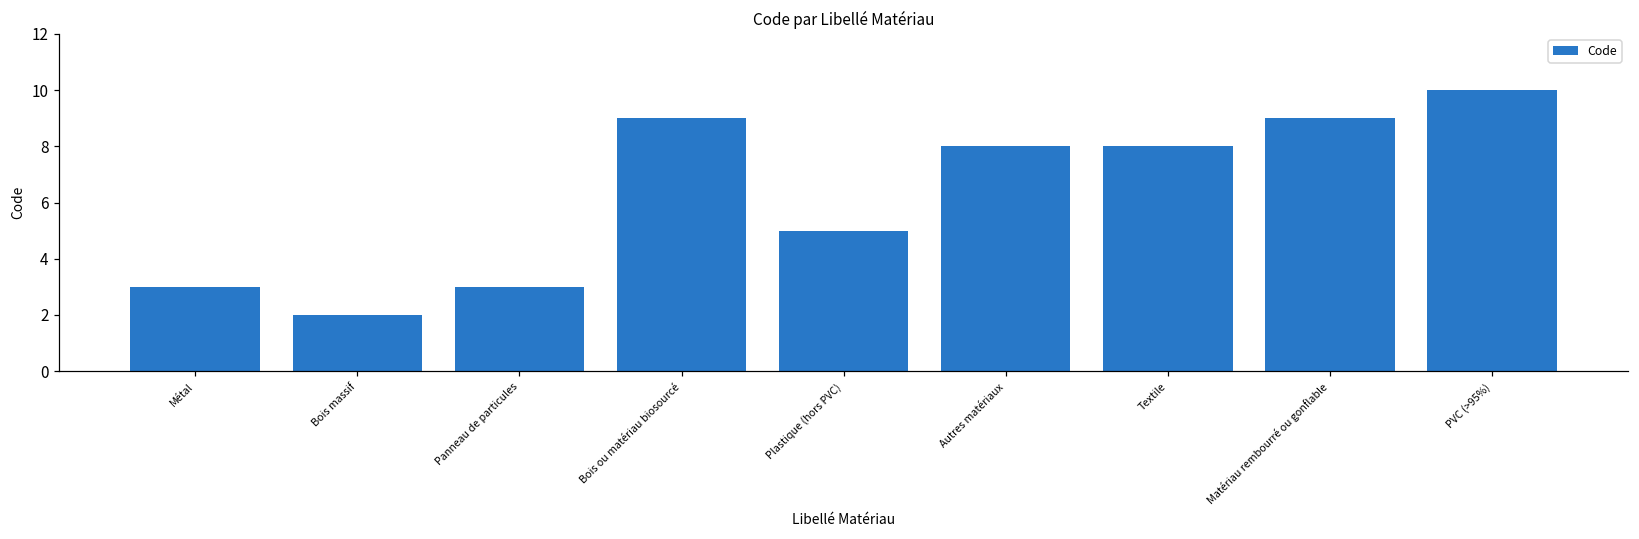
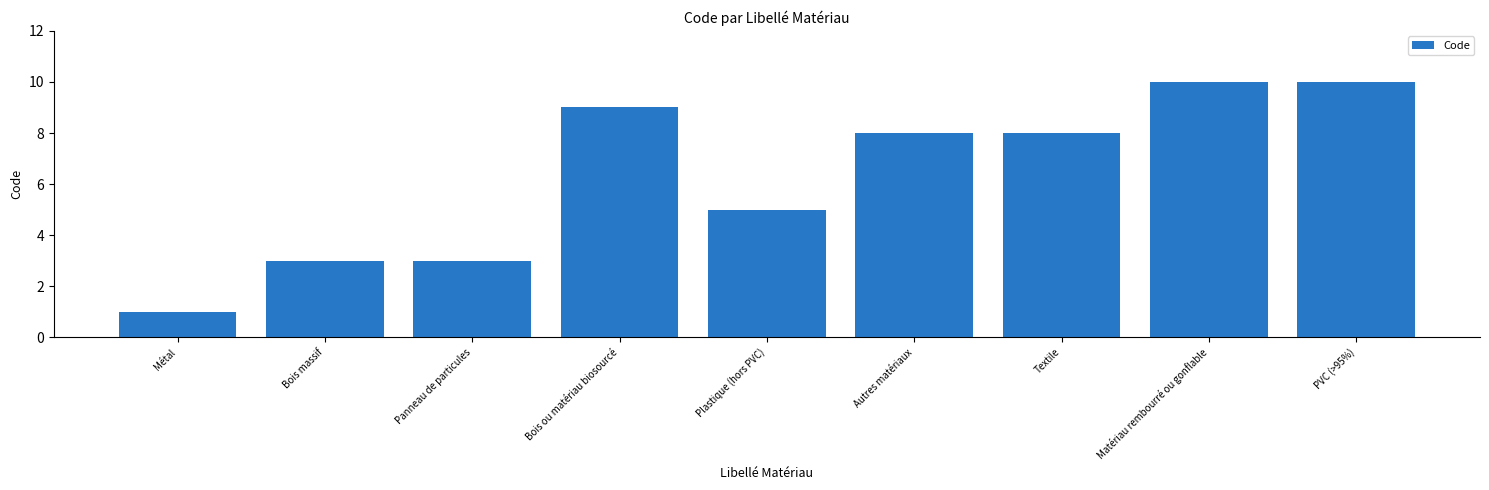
Métal: 3 -> 1
Bois massif: 2 -> 3
Matériau rembourré ou gonflable: 9 -> 10
